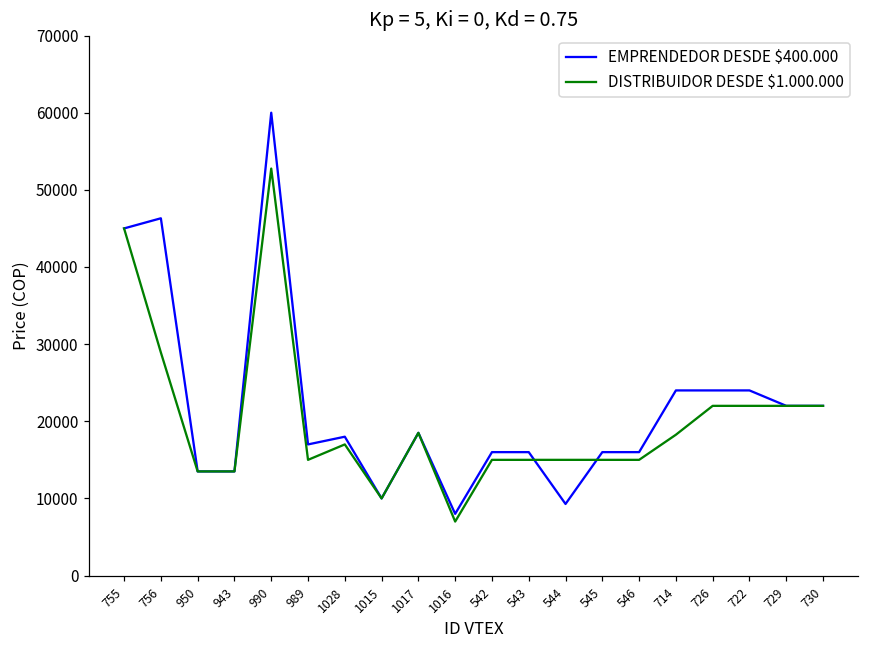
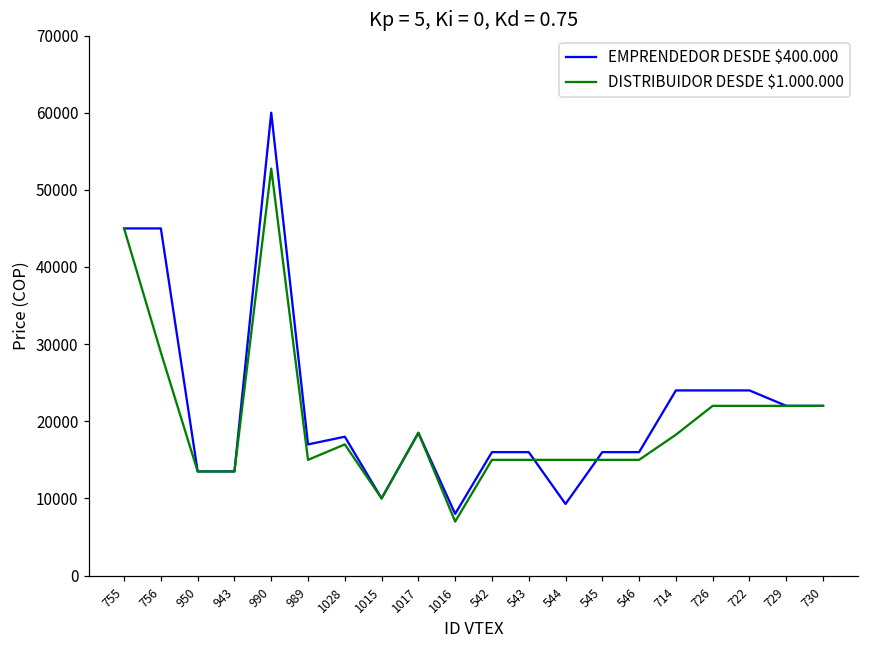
EMPRENDEDOR DESDE $400.000, 756: 46000 -> 45000
